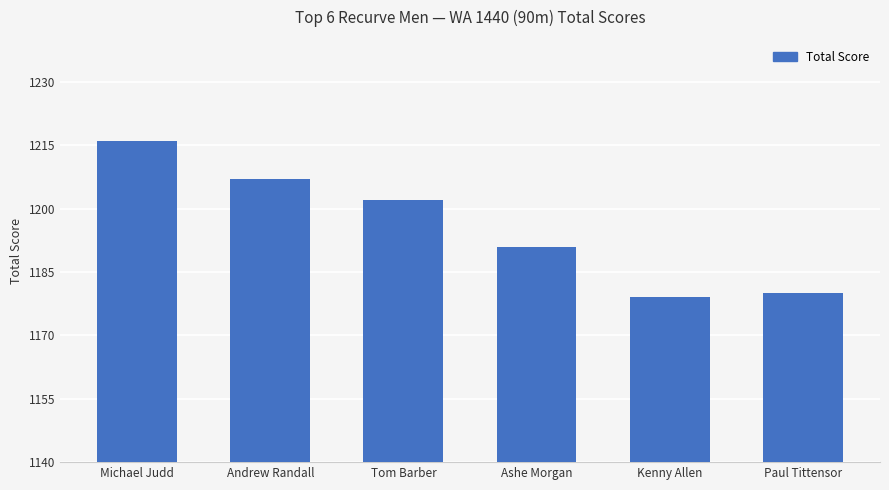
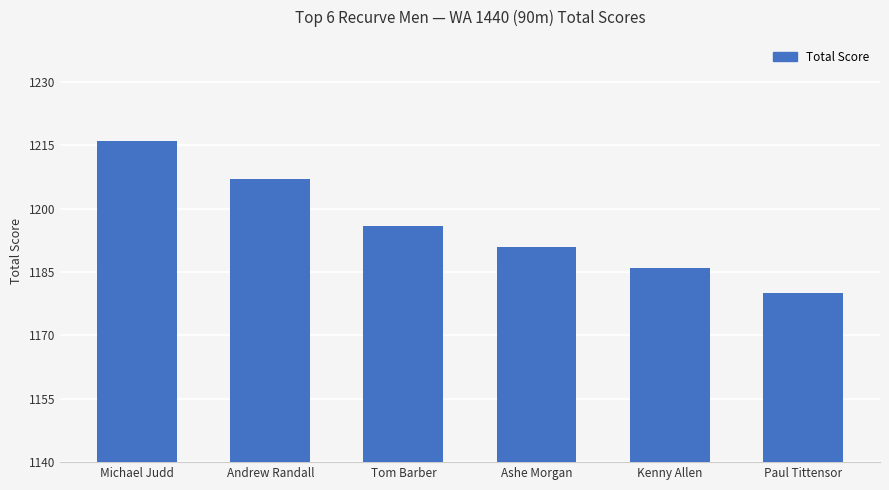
Tom Barber: 1202 -> 1196
Kenny Allen: 1179 -> 1186
